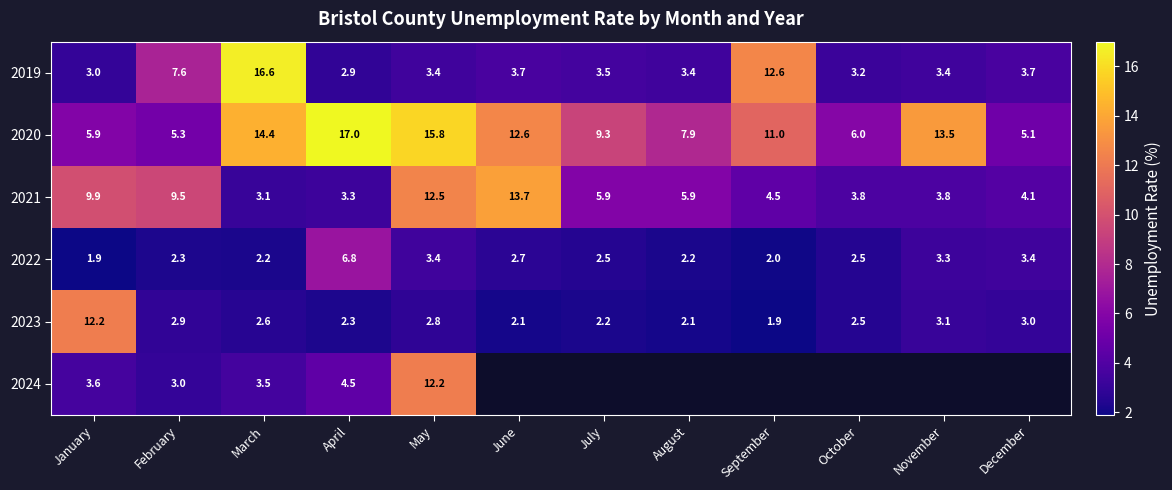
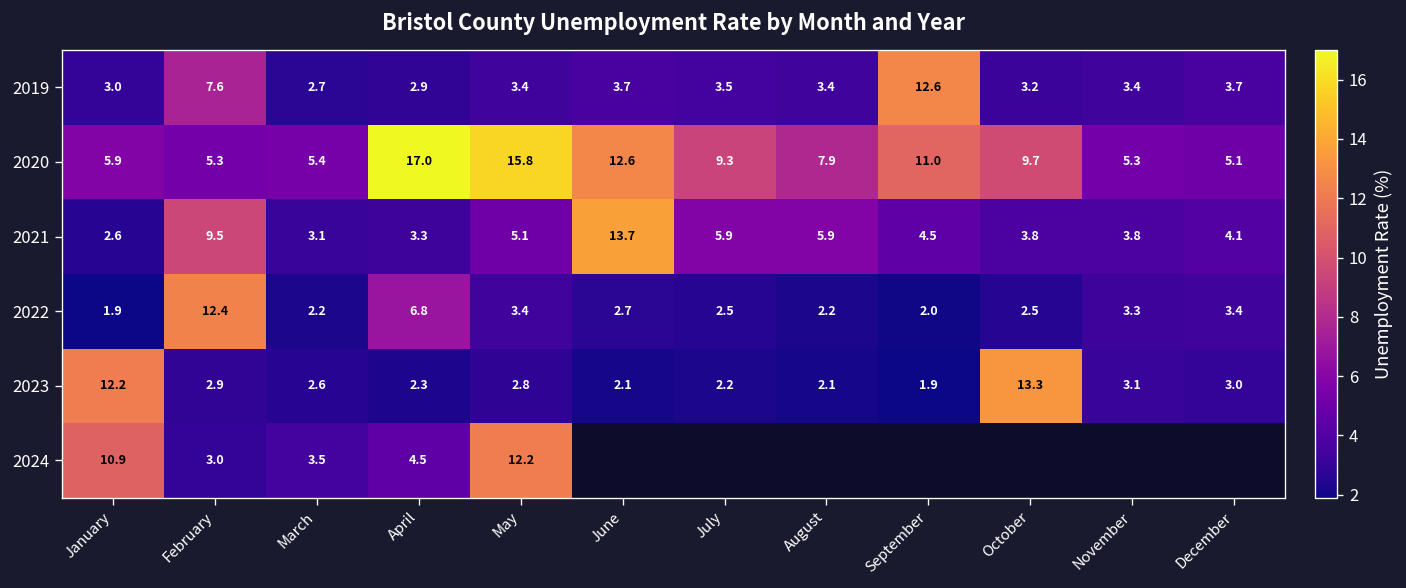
2019, March: 16.6 -> 2.7
2020, March: 14.4 -> 5.4
2020, October: 6.0 -> 9.7
2020, November: 13.5 -> 5.3
2021, January: 9.9 -> 2.6
2021, May: 12.5 -> 5.1
2022, February: 2.3 -> 12.4
2023, October: 2.5 -> 13.3
2024, January: 3.6 -> 10.9
